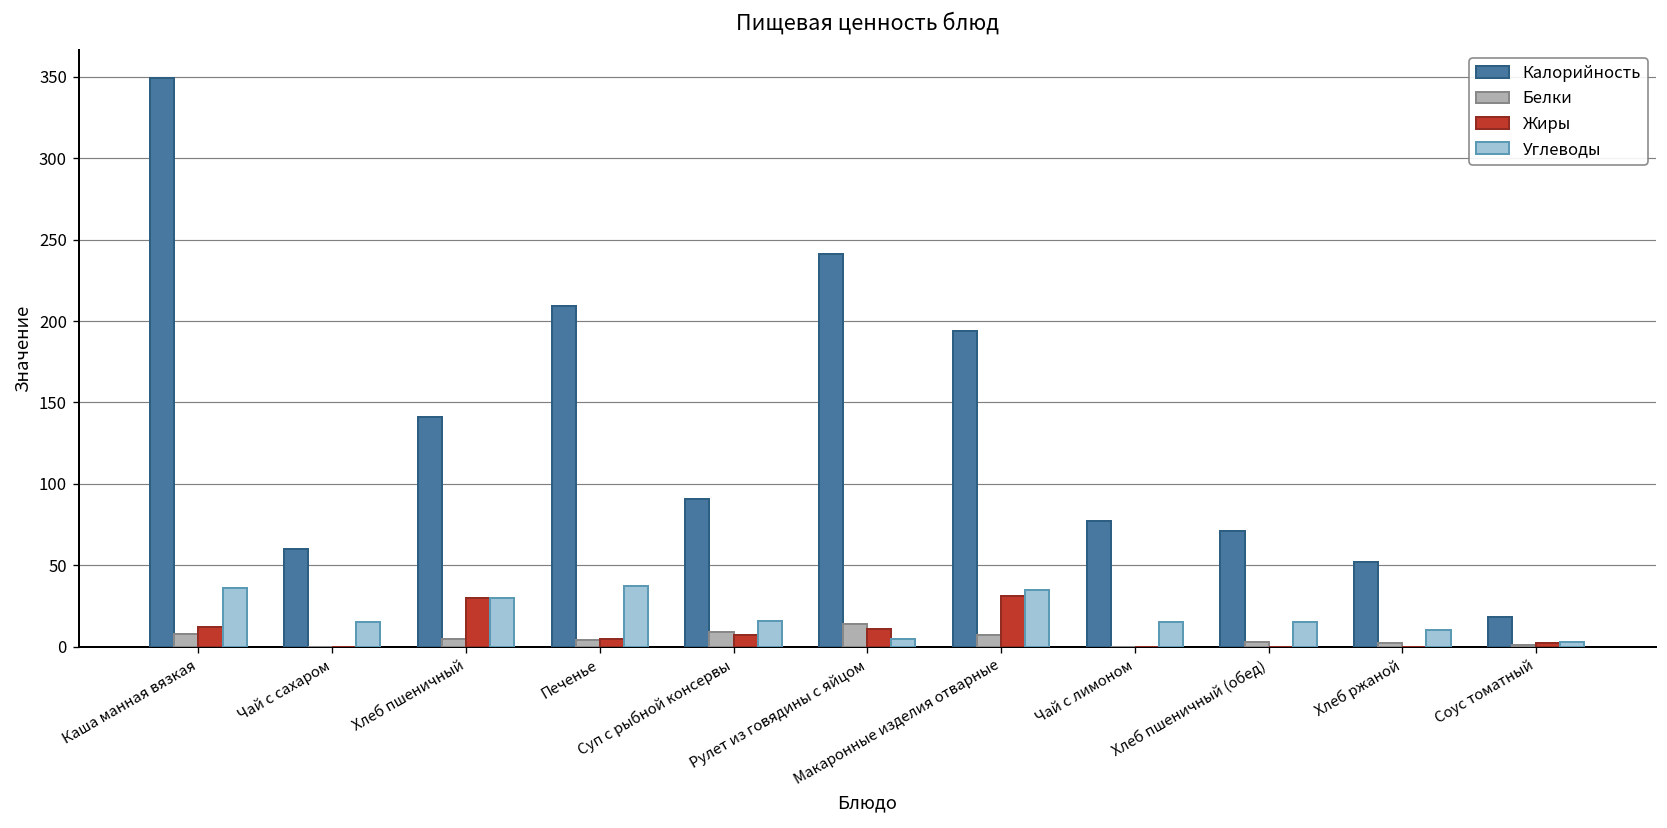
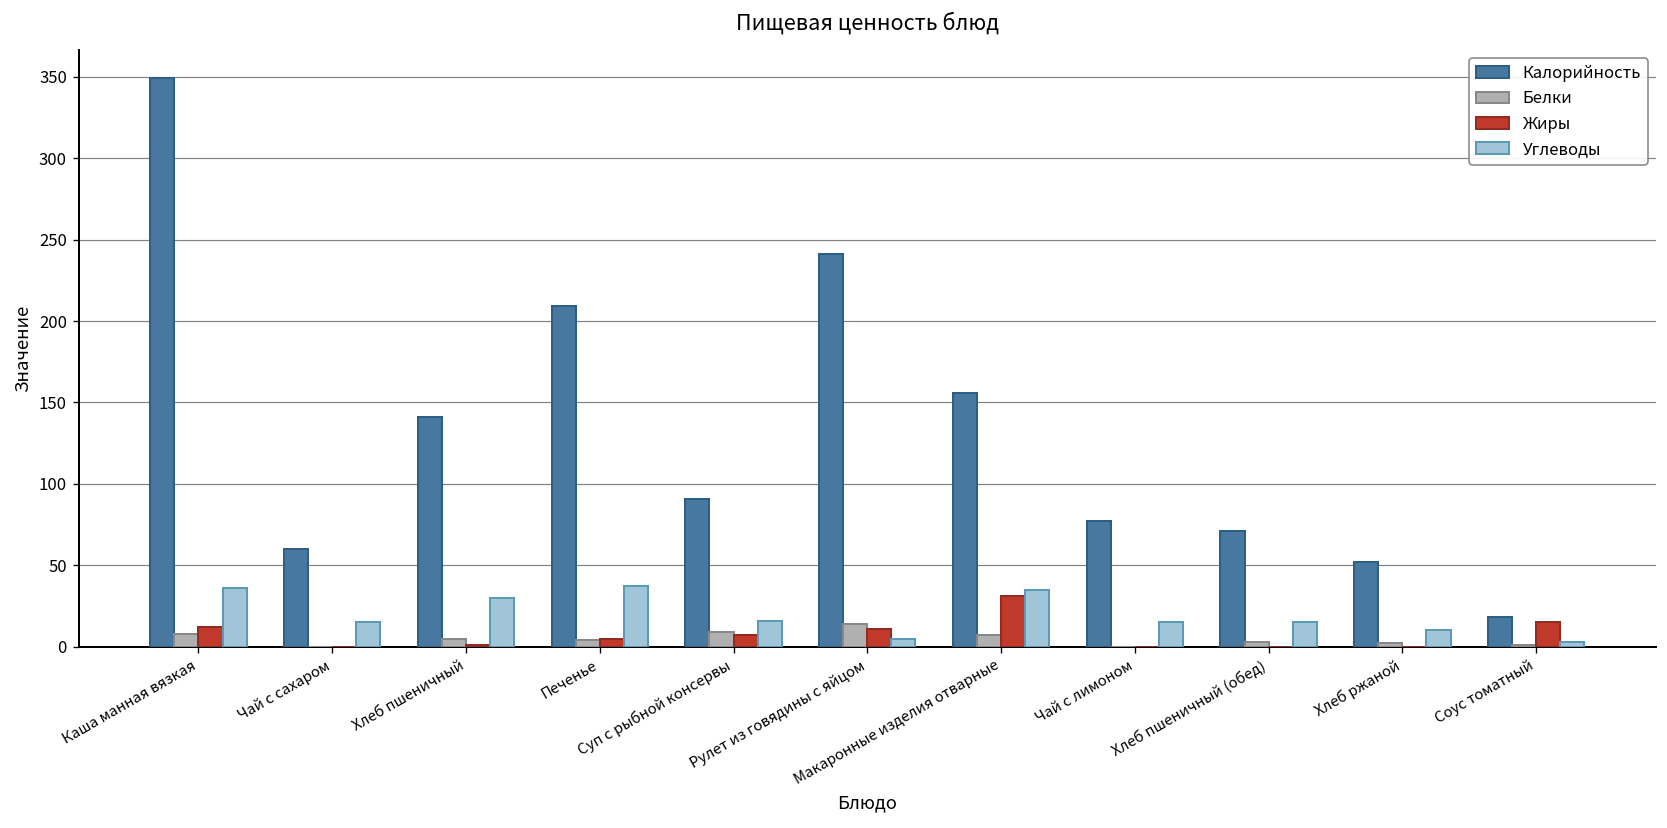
Жиры, Хлеб пшеничный: 30 -> 1
Калорийность, Макаронные изделия отварные: 194 -> 156
Жиры, Соус томатный: 2 -> 15
